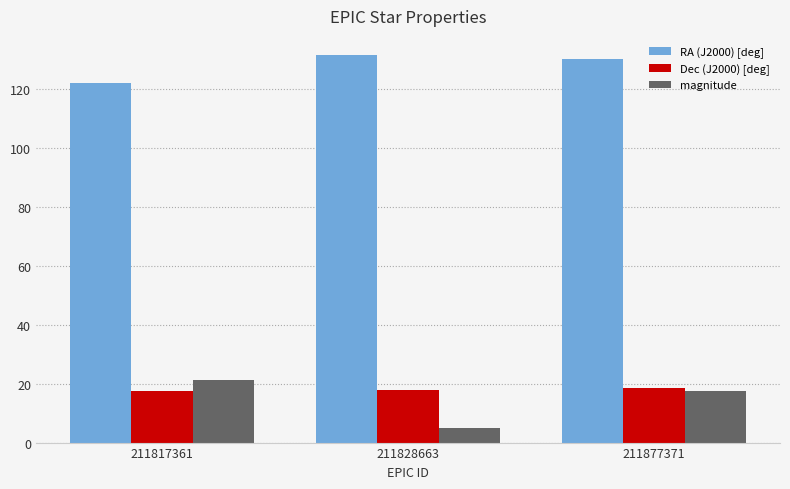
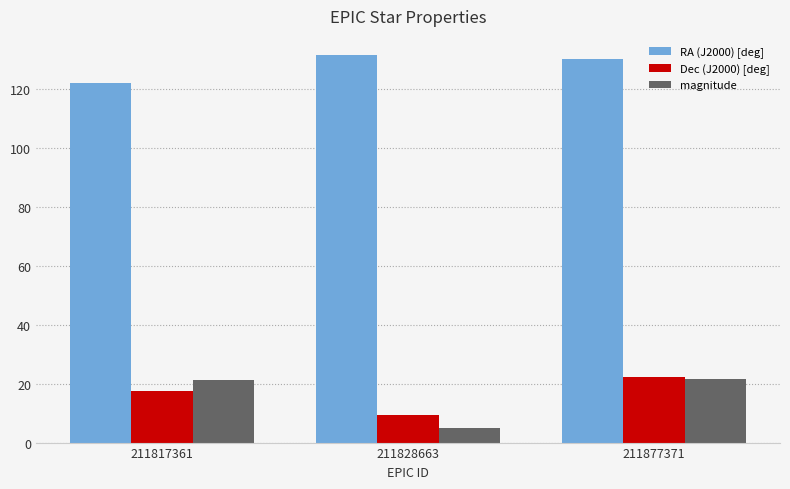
Dec (J2000) [deg], 211828663: 18 -> 9
Dec (J2000) [deg], 211877371: 18 -> 22
magnitude, 211877371: 17 -> 22
